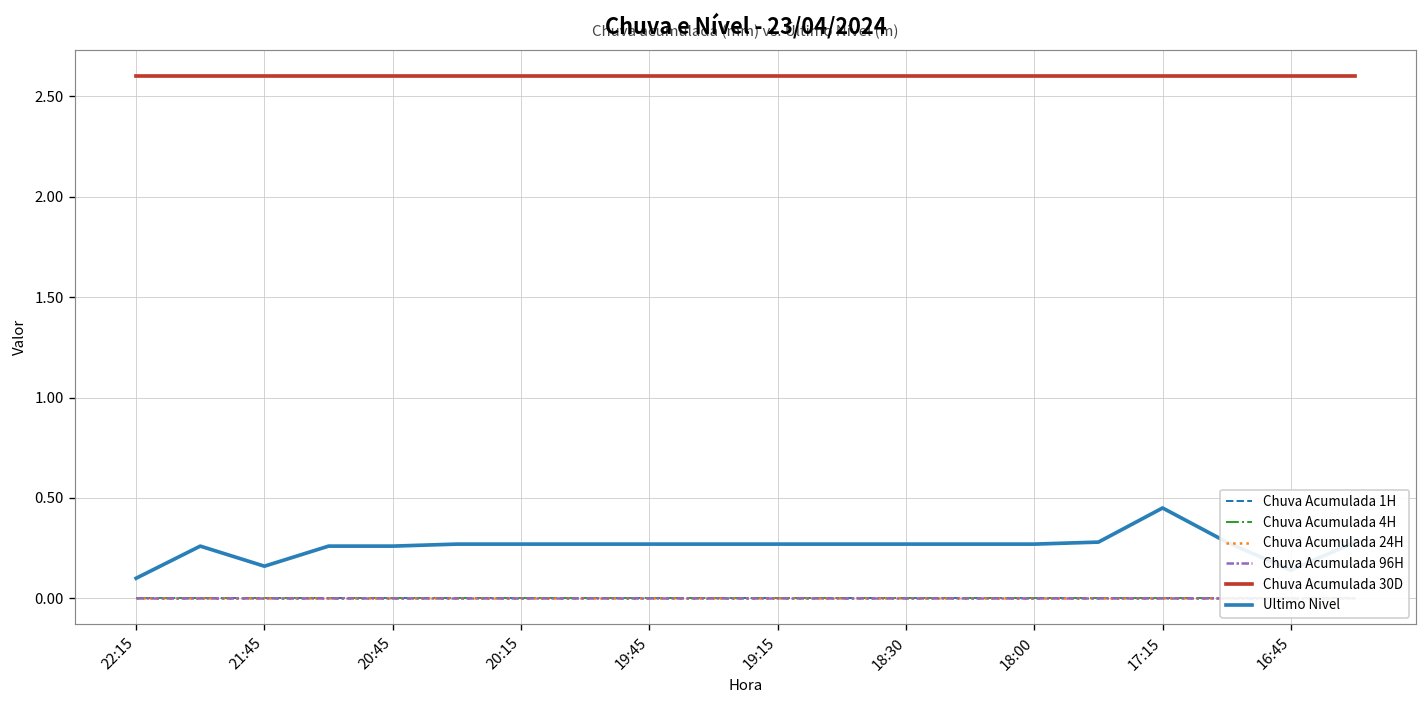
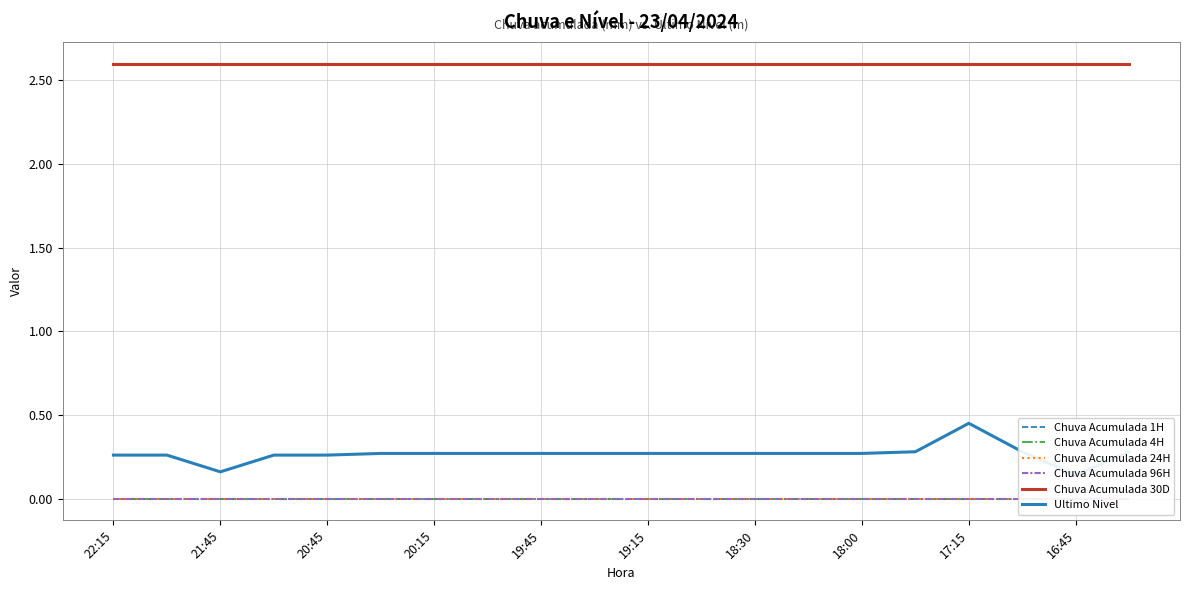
Ultimo Nivel, 22:15: 0.10 -> 0.26
